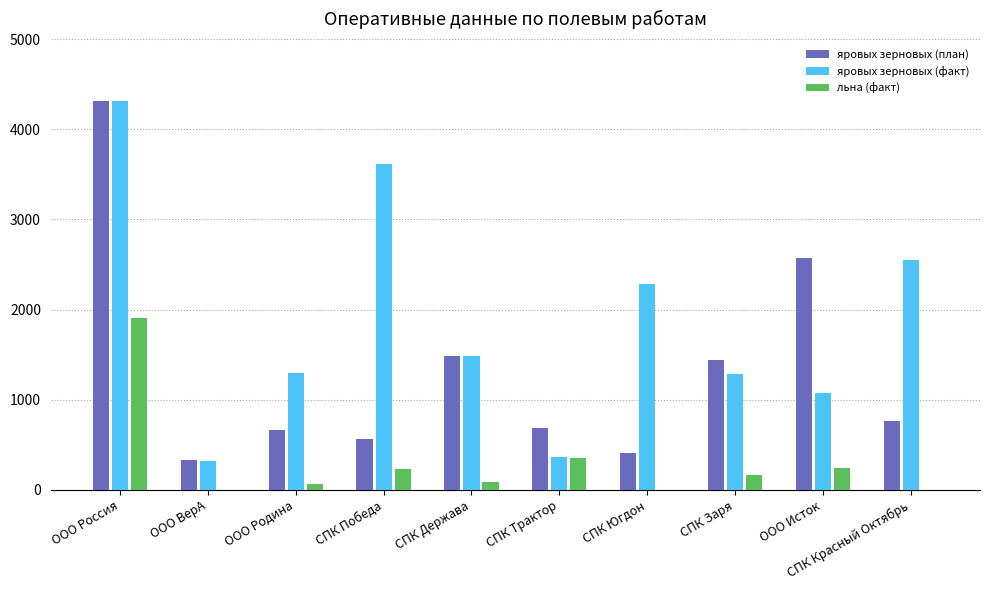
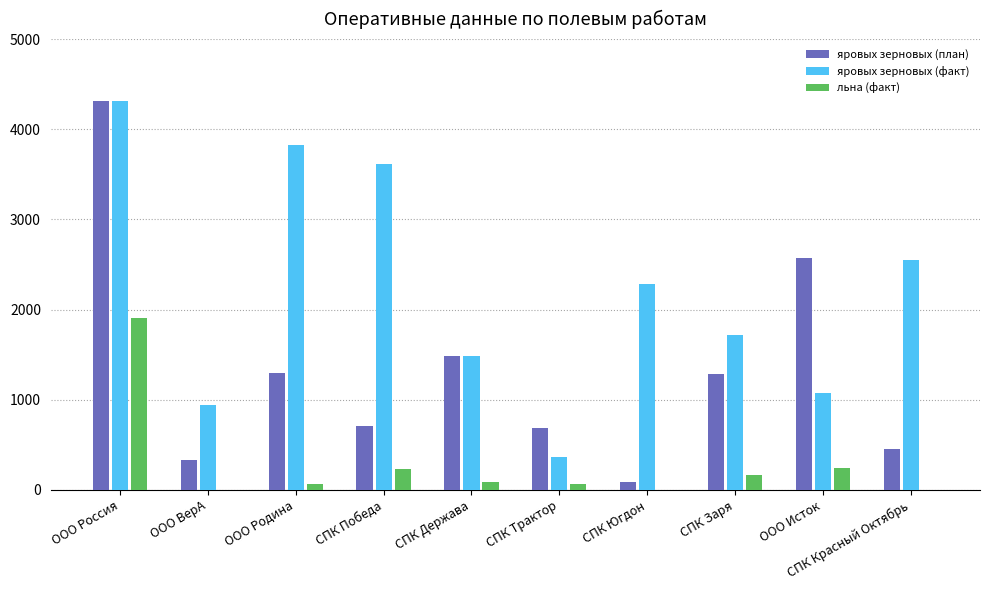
яровых зерновых (факт), ООО ВерА: 300 -> 900
яровых зерновых (план), ООО Родина: 700 -> 1300
яровых зерновых (факт), ООО Родина: 1300 -> 3800
яровых зерновых (план), СПК Победа: 600 -> 700
льна (факт), СПК Трактор: 400 -> 100
яровых зерновых (план), СПК Югдон: 400 -> 100
яровых зерновых (план), СПК Заря: 1400 -> 1300
яровых зерновых (факт), СПК Заря: 1300 -> 1700
яровых зерновых (план), СПК Красный Октябрь: 800 -> 500
